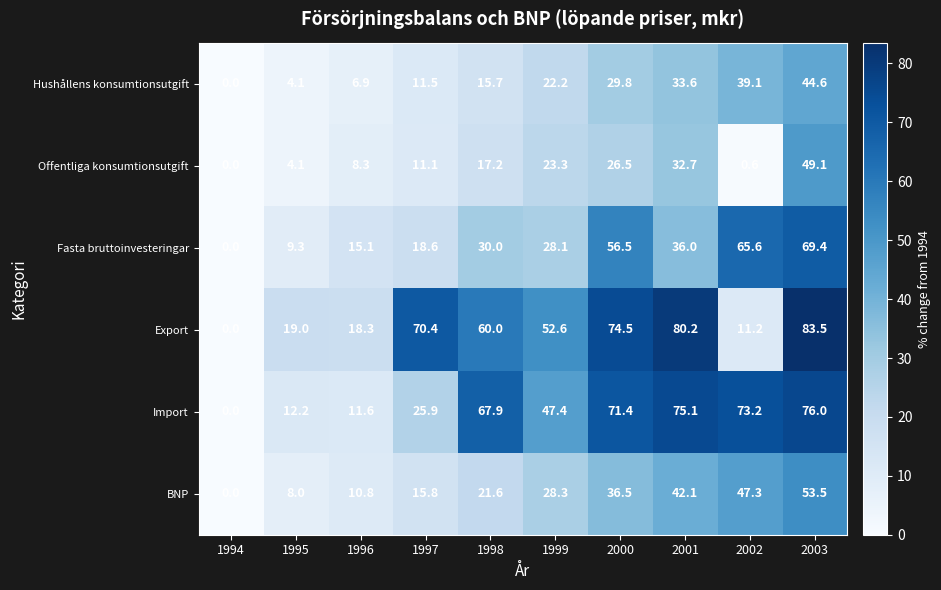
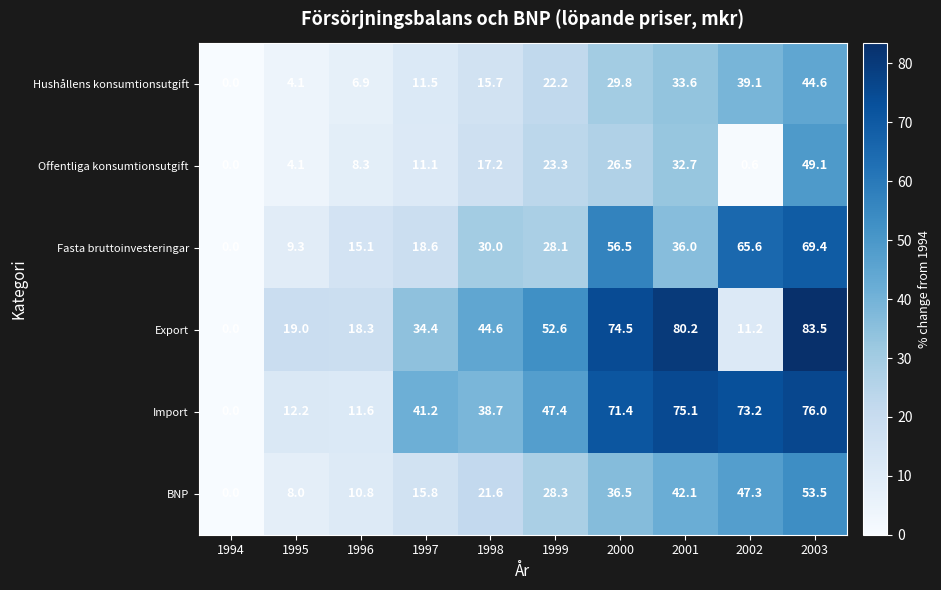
Export, 1997: 70.4 -> 34.4
Export, 1998: 60.0 -> 44.6
Import, 1997: 25.9 -> 41.2
Import, 1998: 67.9 -> 38.7
